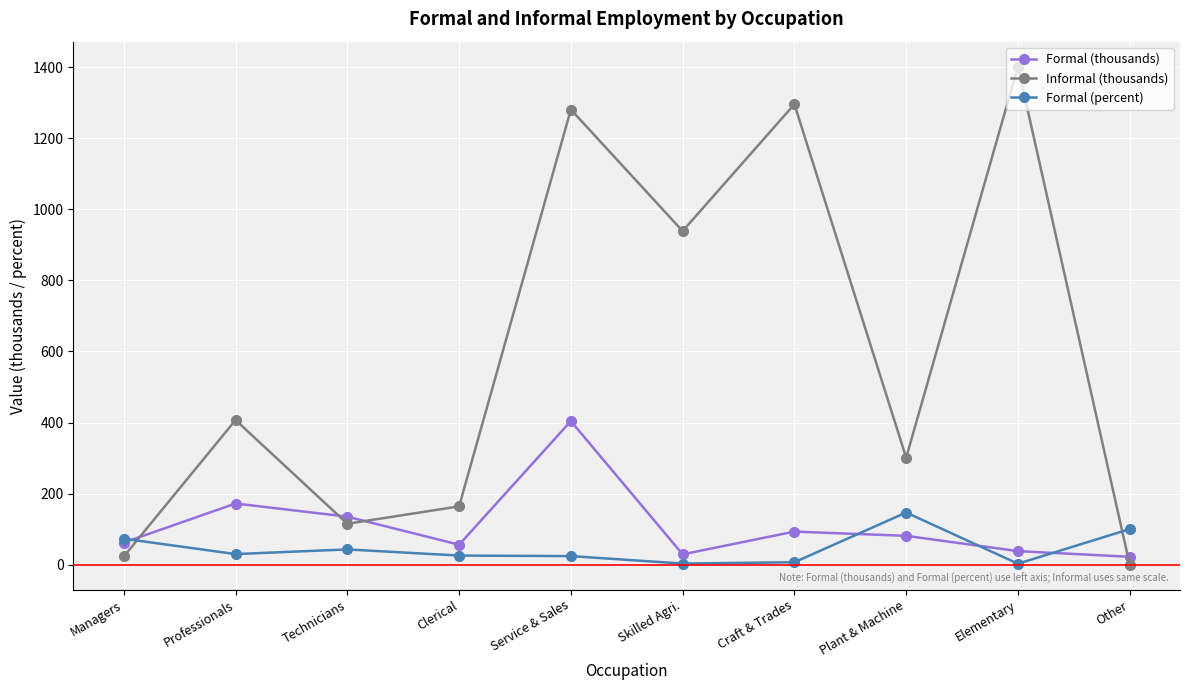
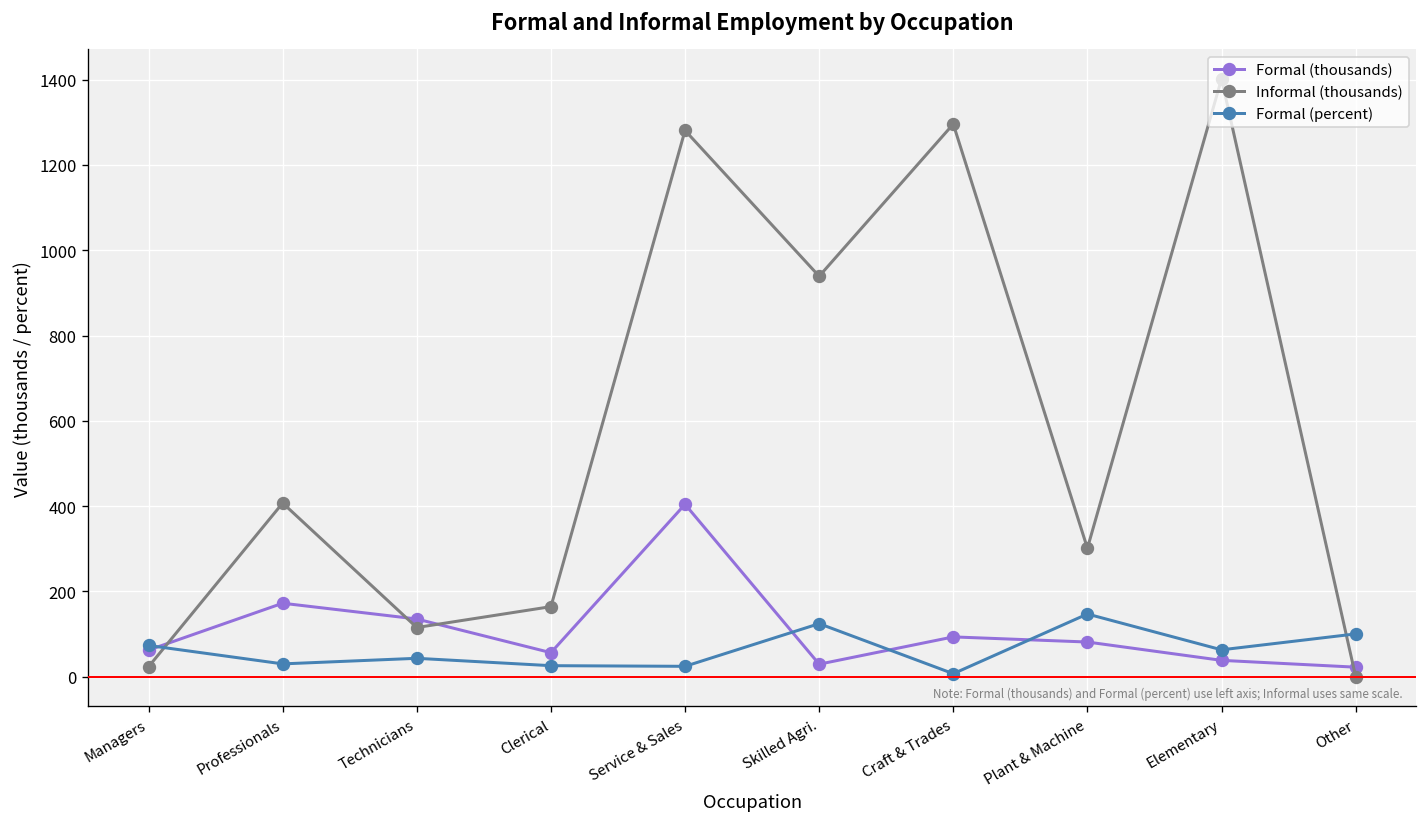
Formal (percent), Skilled Agri.: 0 -> 120
Formal (percent), Elementary: 0 -> 60
